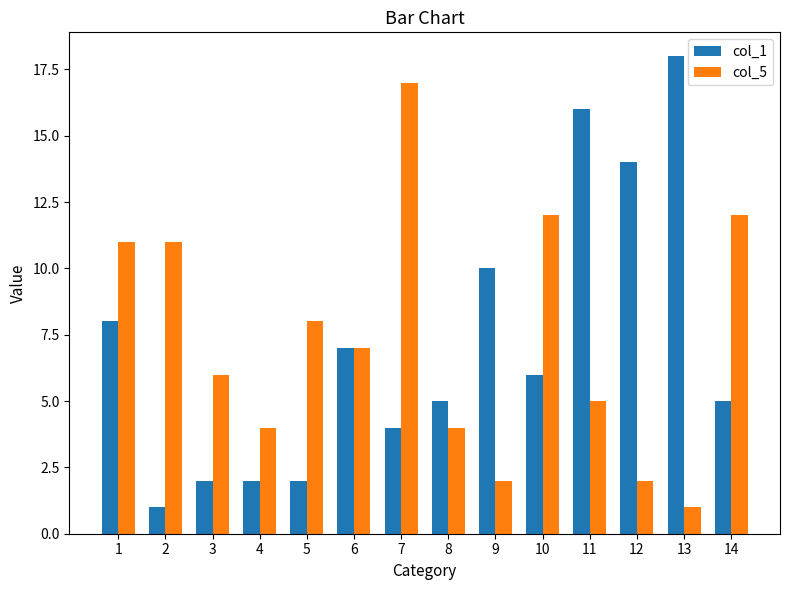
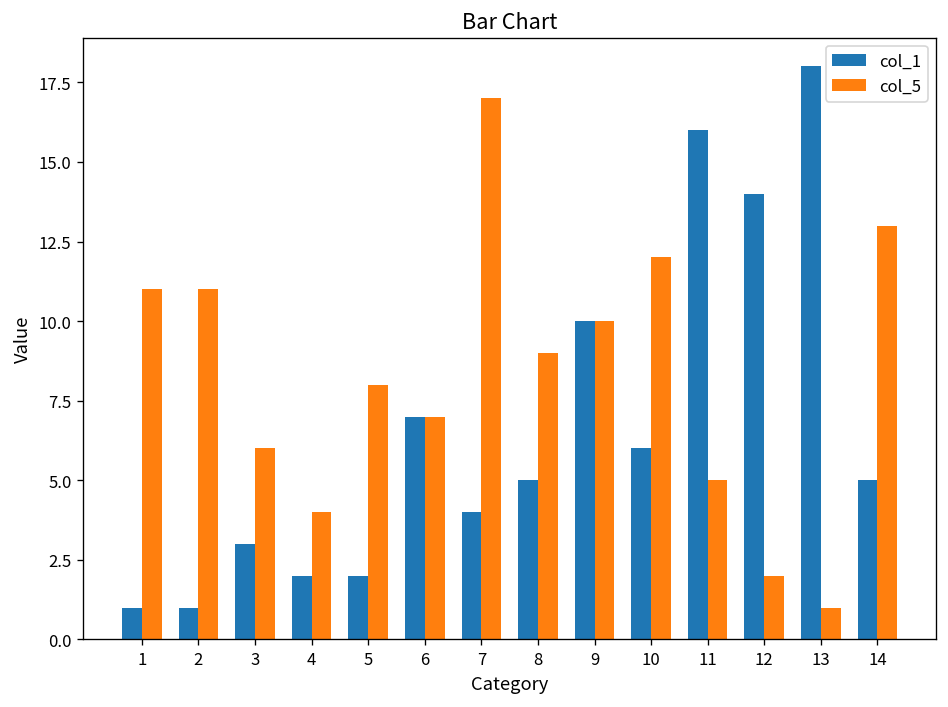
col_1, 1: 8 -> 1
col_1, 3: 2 -> 3
col_5, 8: 4 -> 9
col_5, 9: 2 -> 10
col_5, 14: 12 -> 13
